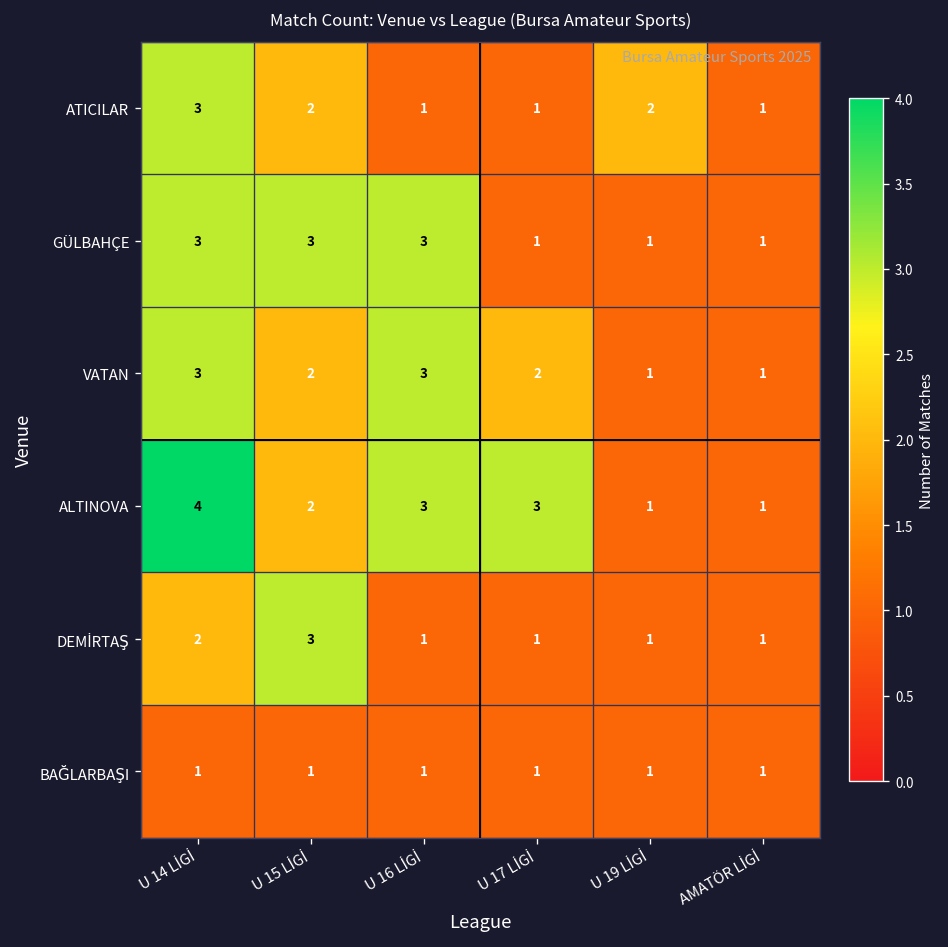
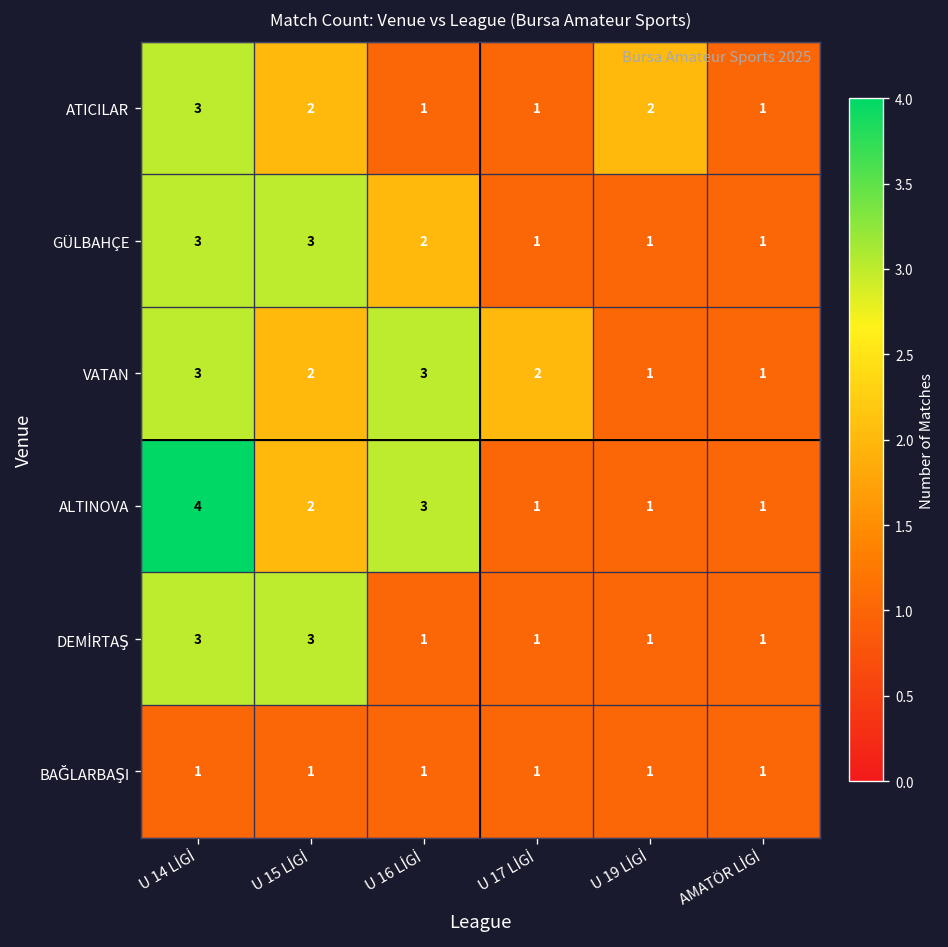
GÜLBAHÇE, U 16 LİGİ: 3 -> 2
ALTINOVA, U 17 LİGİ: 3 -> 1
DEMİRTAŞ, U 14 LİGİ: 2 -> 3
